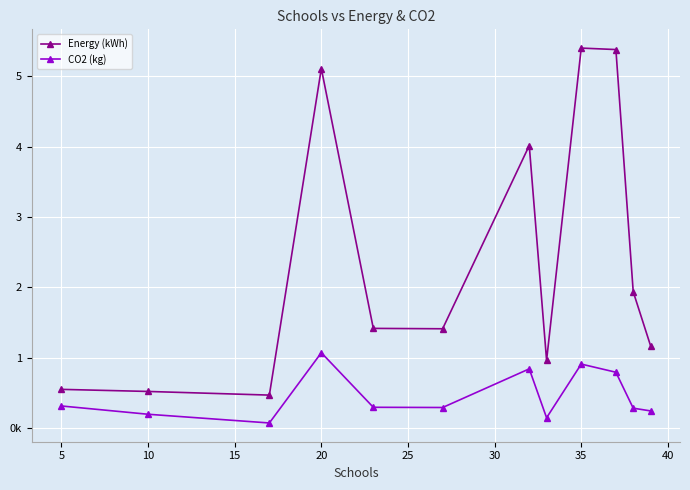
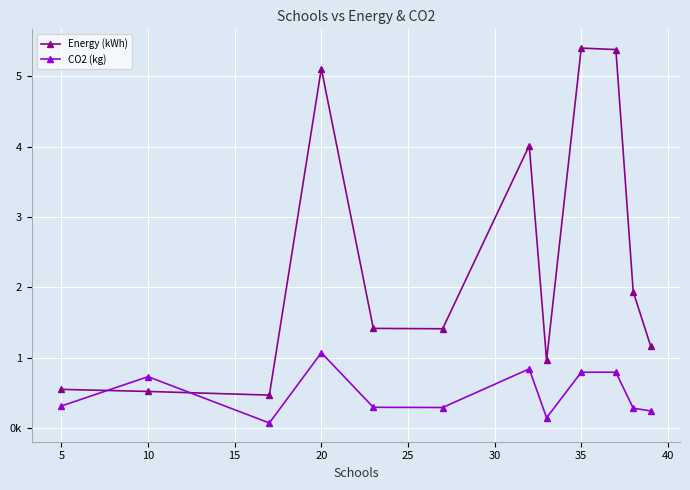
CO2 (kg), 10: 0.2 -> 0.7
CO2 (kg), 35: 0.9 -> 0.8
